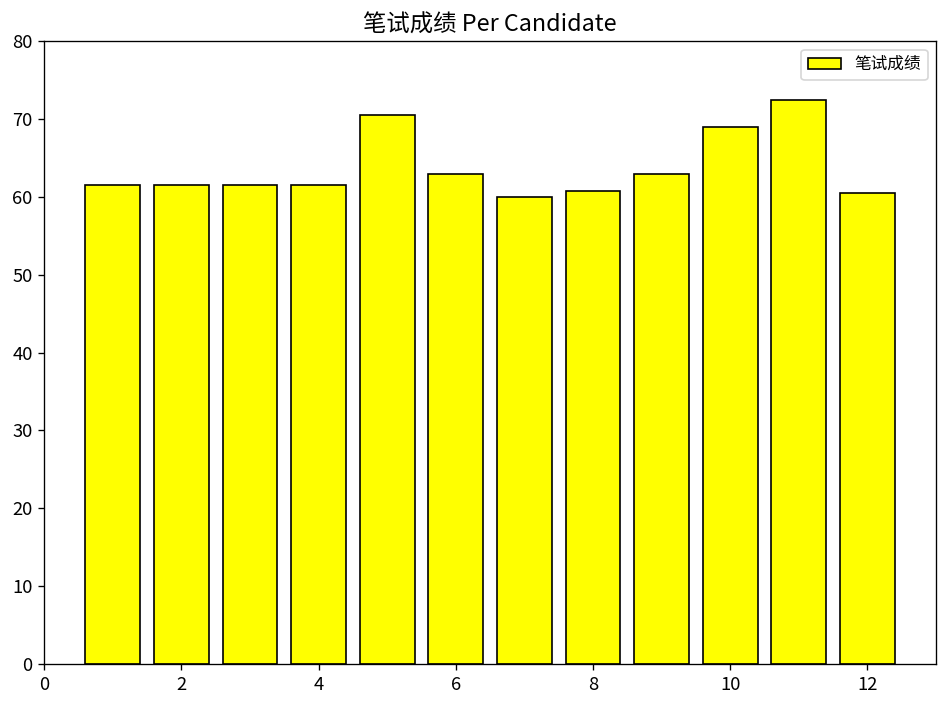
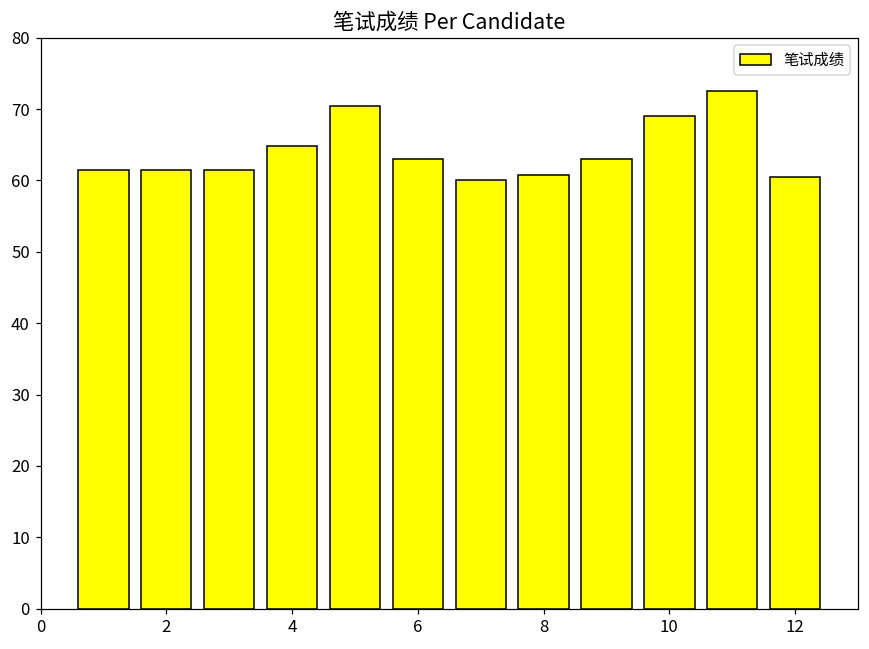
4: 62 -> 65
